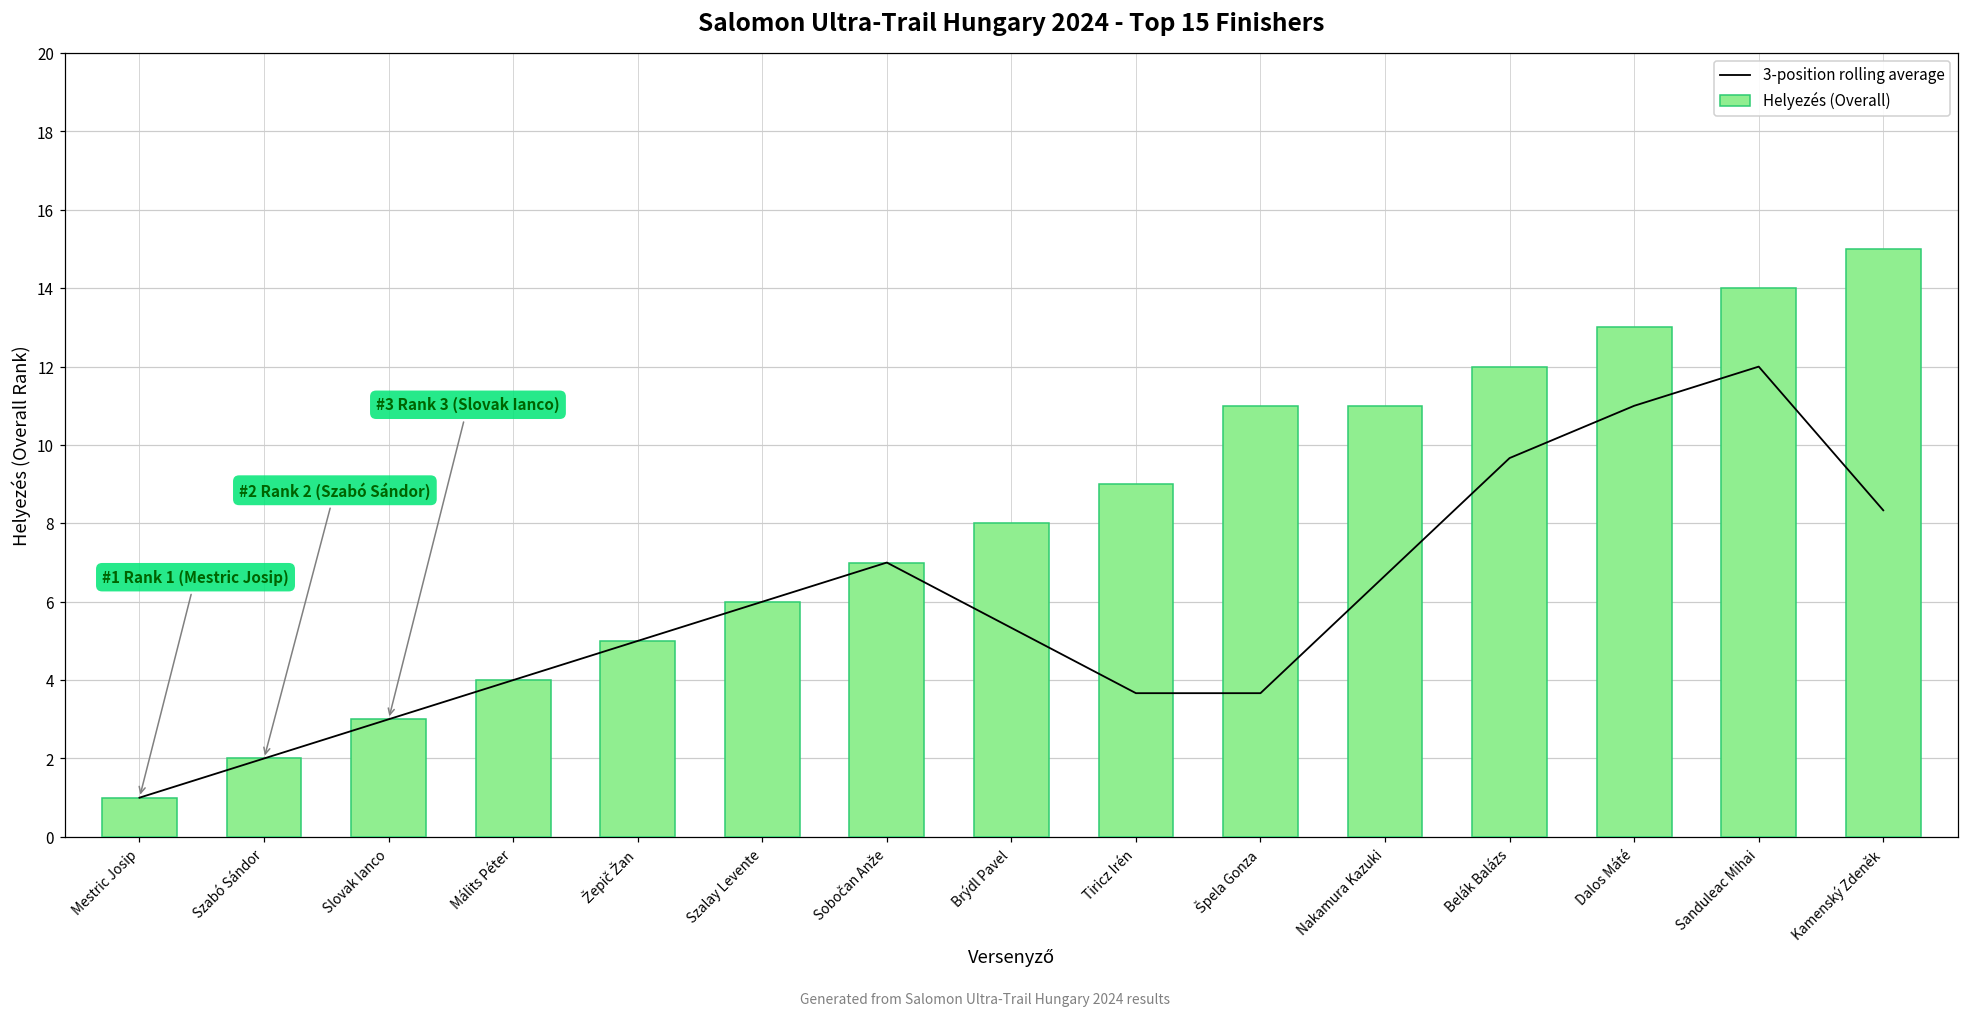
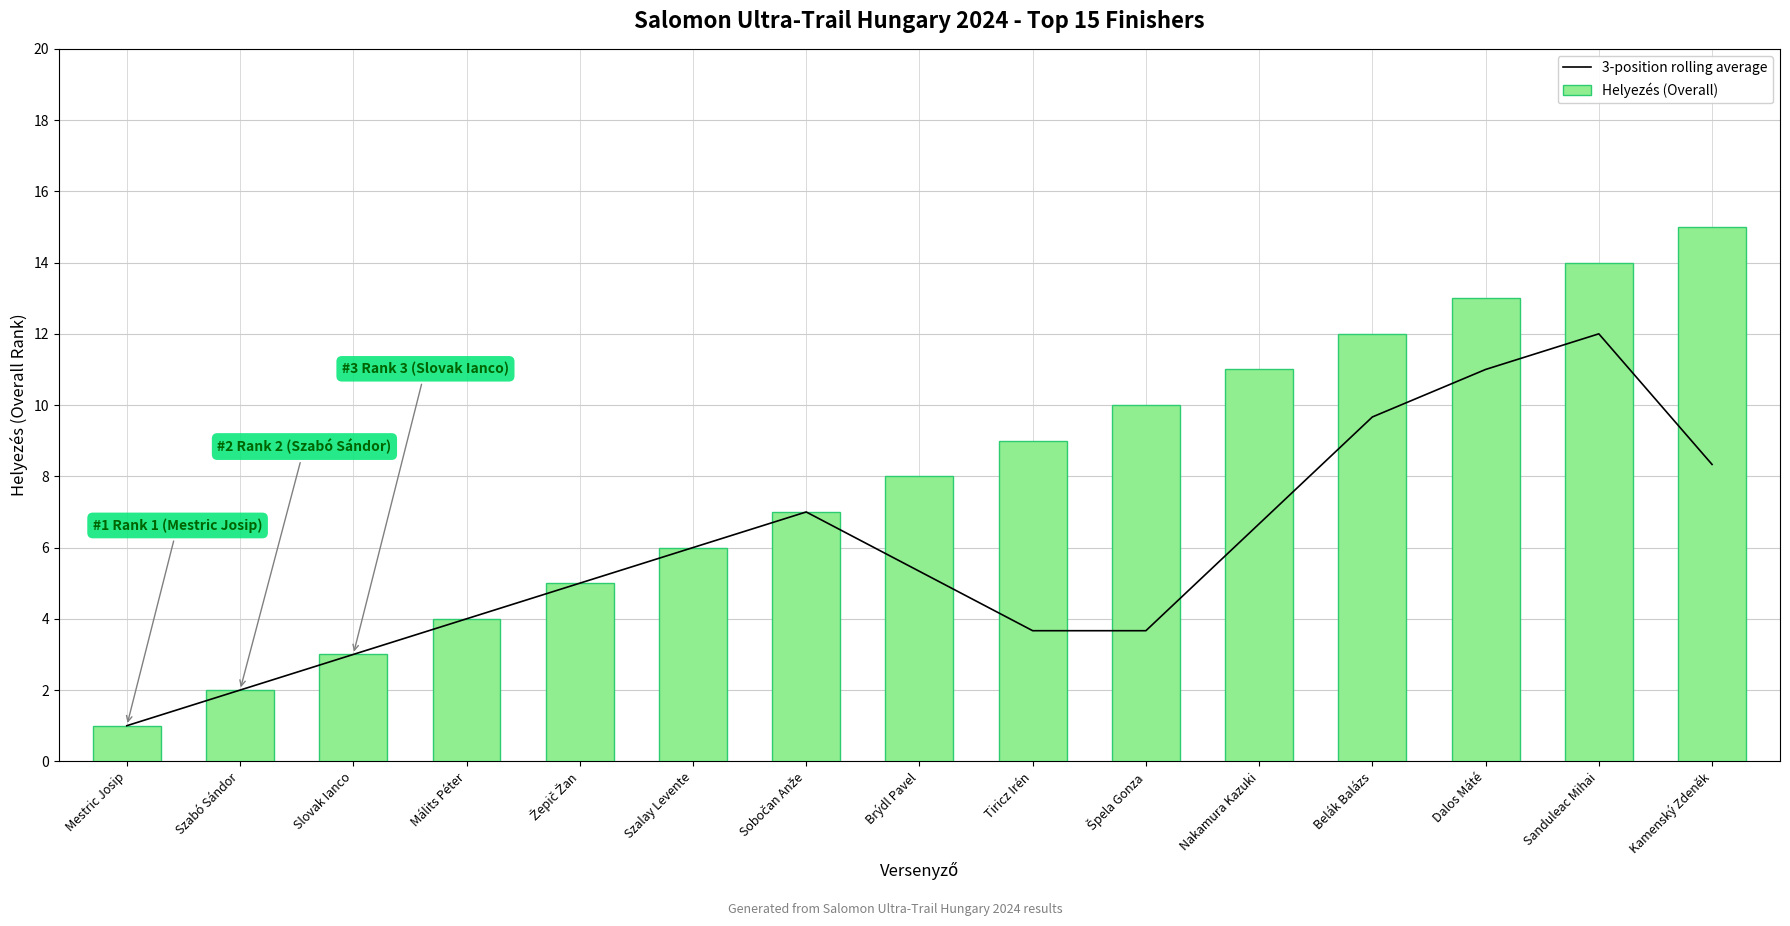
Helyezés (Overall), Špela Gonza: 11 -> 10
